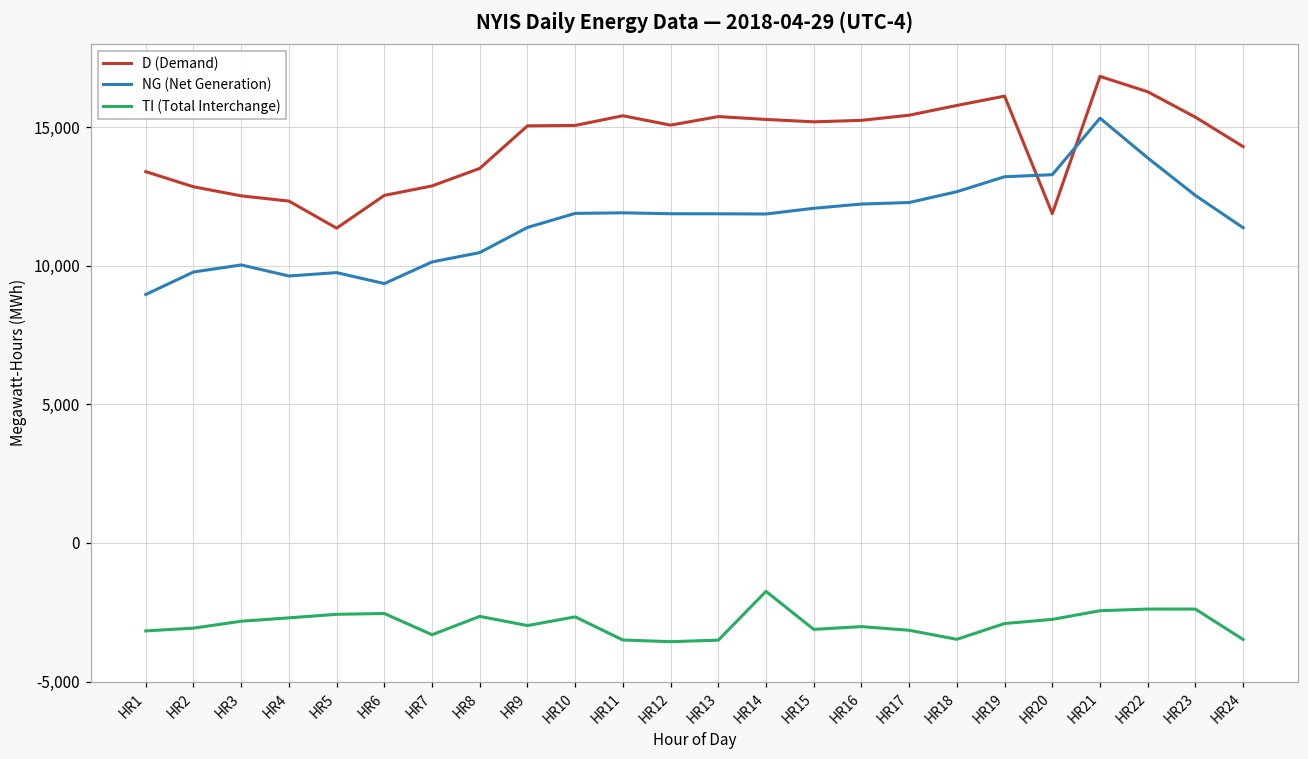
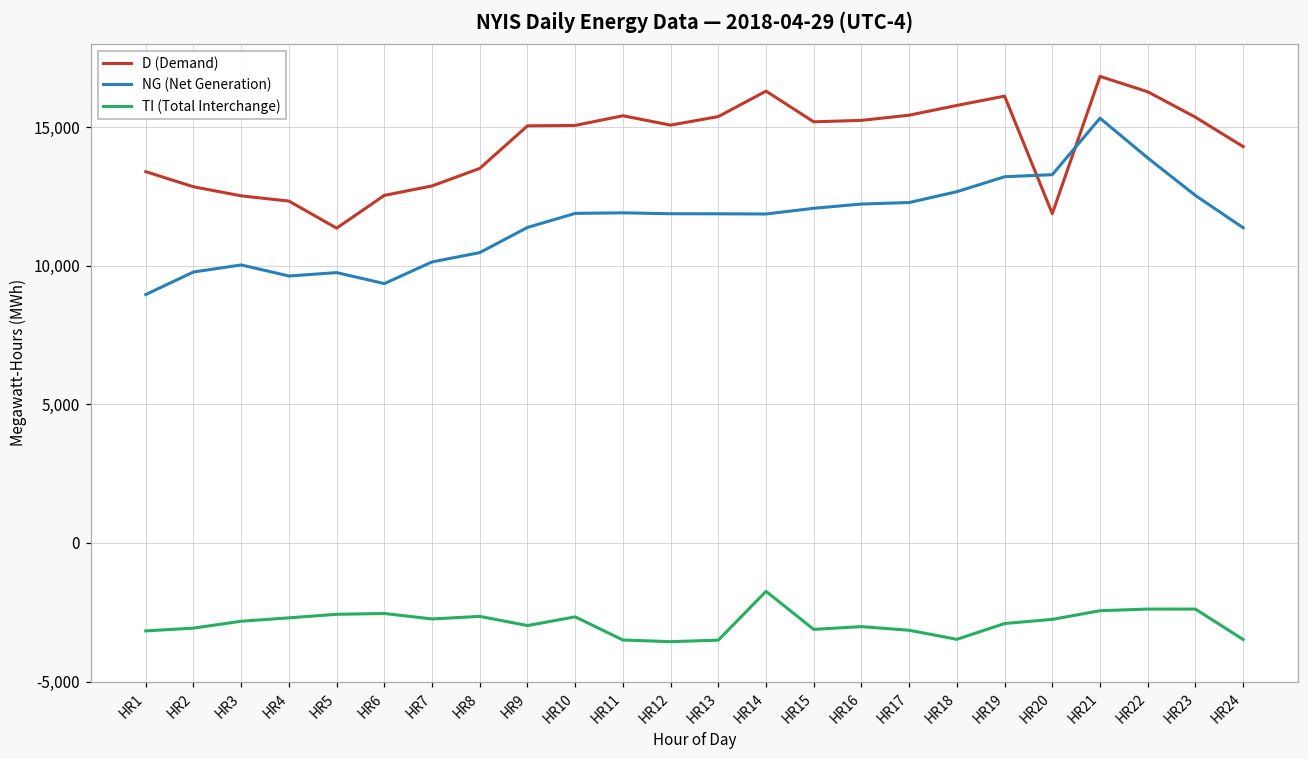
TI (Total Interchange), HR7: -3,300 -> -2,700
D (Demand), HR14: 15,300 -> 16,300
